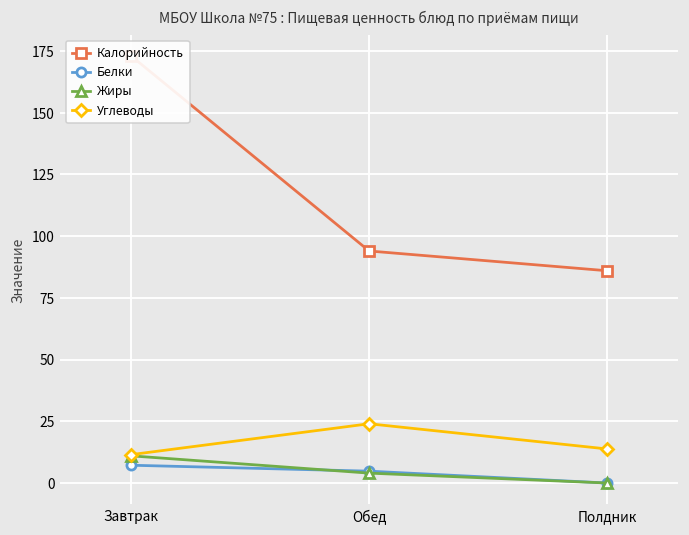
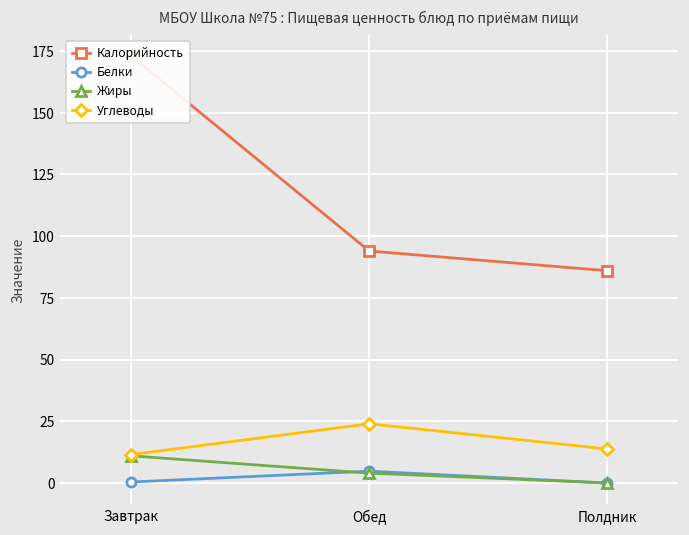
Белки, Завтрак: 7 -> 0
